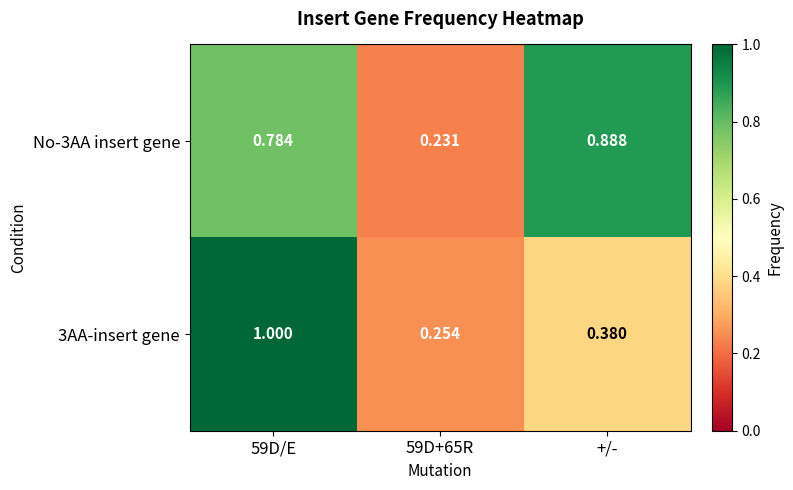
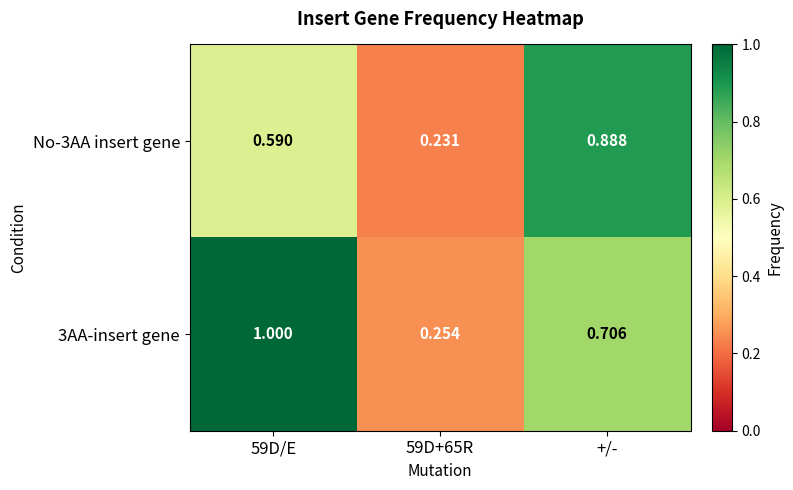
No-3AA insert gene, 59D/E: 0.784 -> 0.590
3AA-insert gene, +/-: 0.380 -> 0.706
